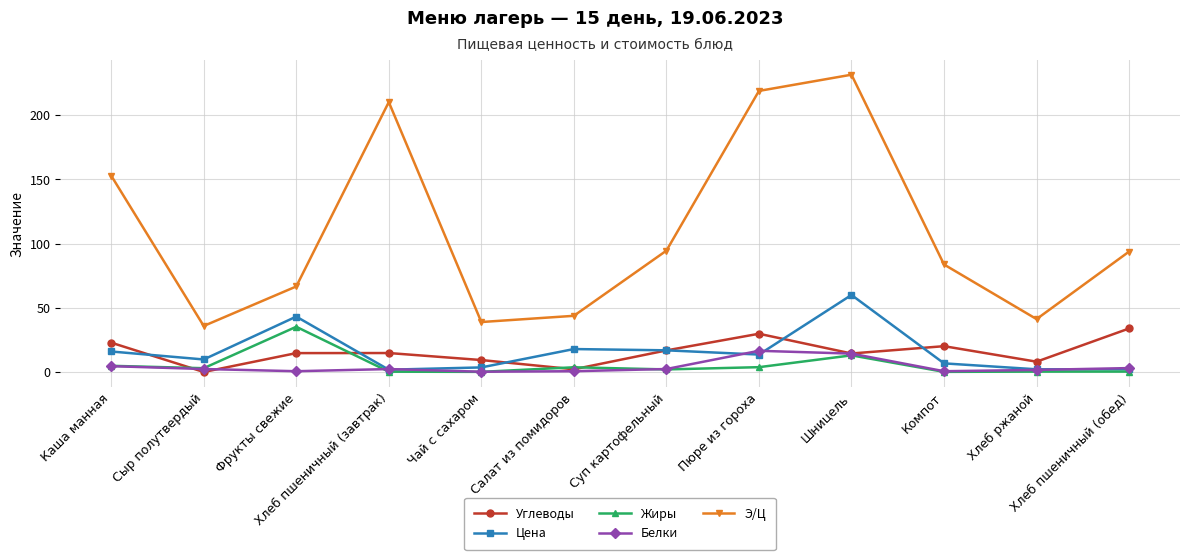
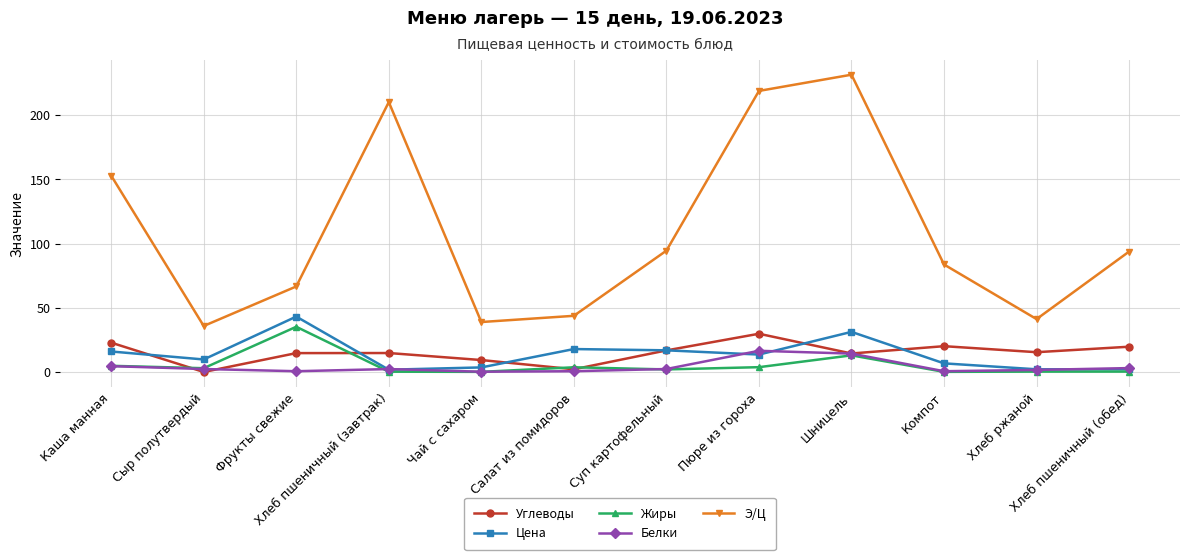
Цена, Шницель: 60 -> 31
Углеводы, Хлеб ржаной: 8 -> 15
Углеводы, Хлеб пшеничный (обед): 34 -> 20
